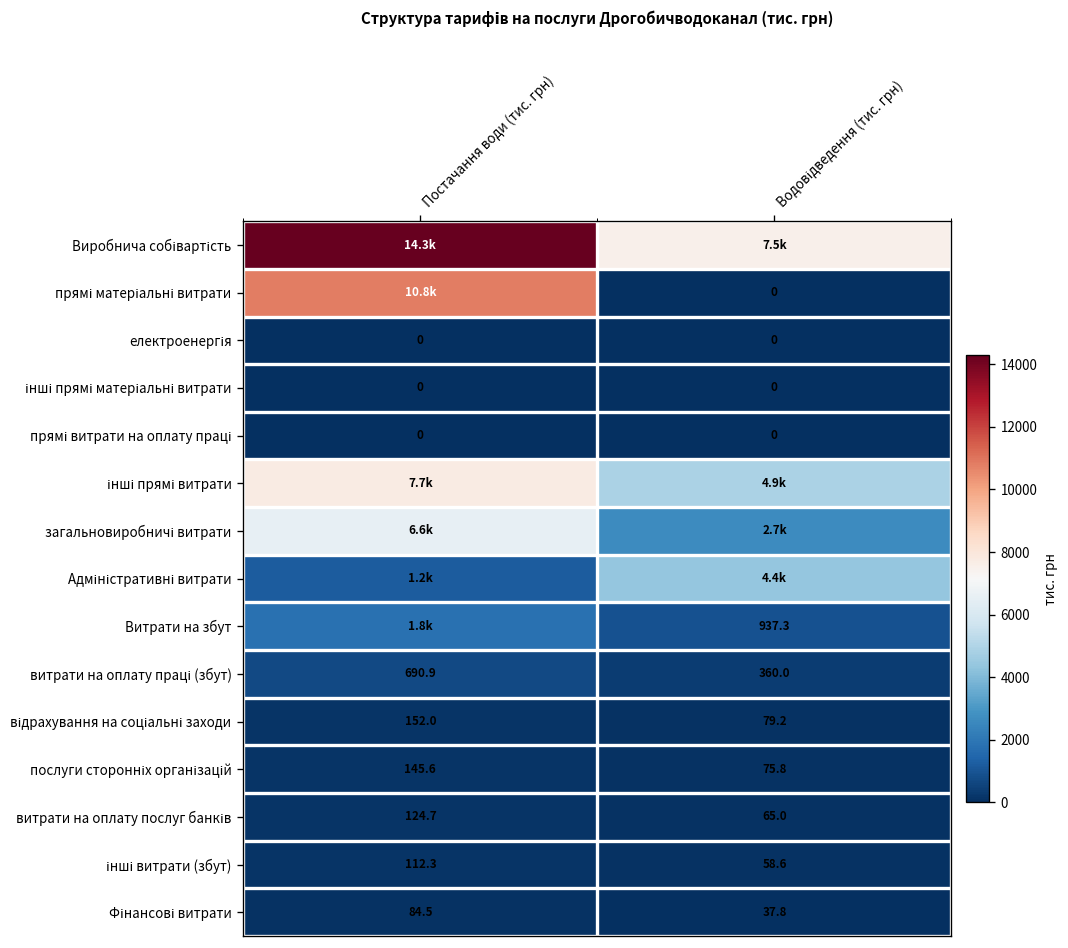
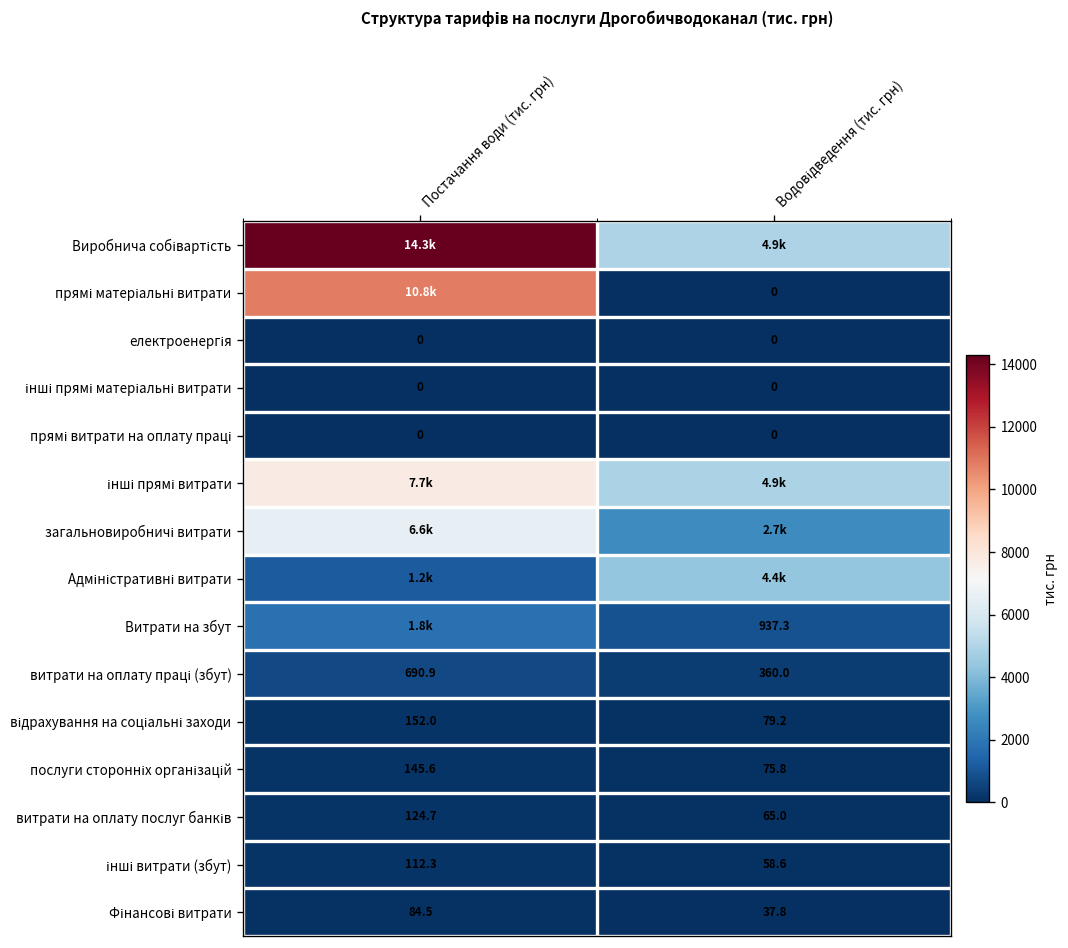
Виробнича собівартість, Водовідведення (тис. грн): 7.5k -> 4.9k
